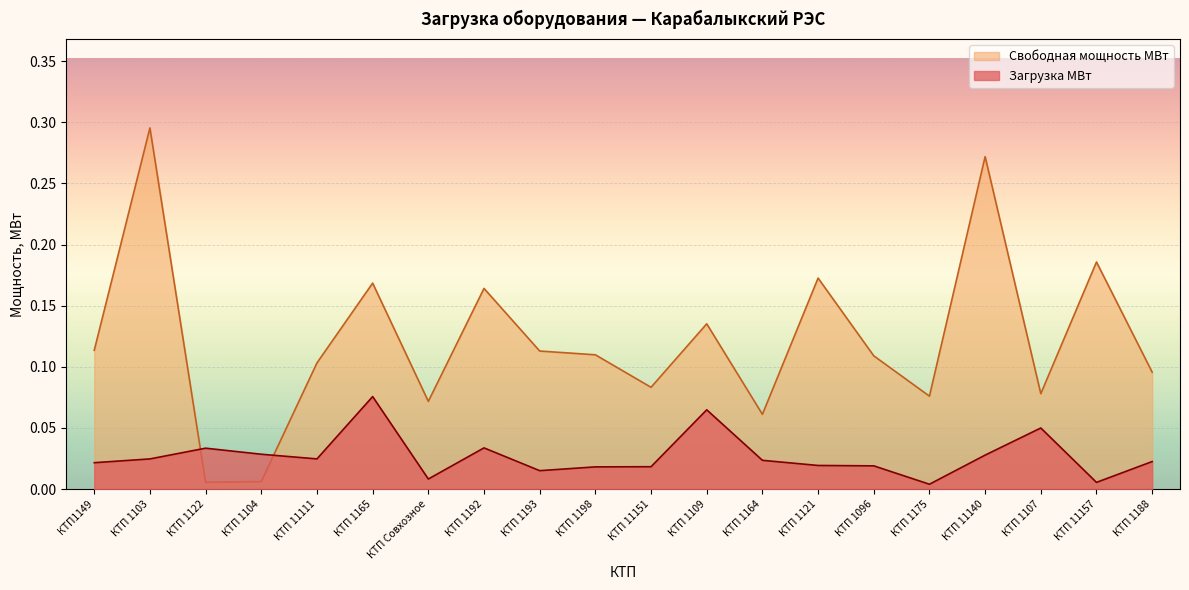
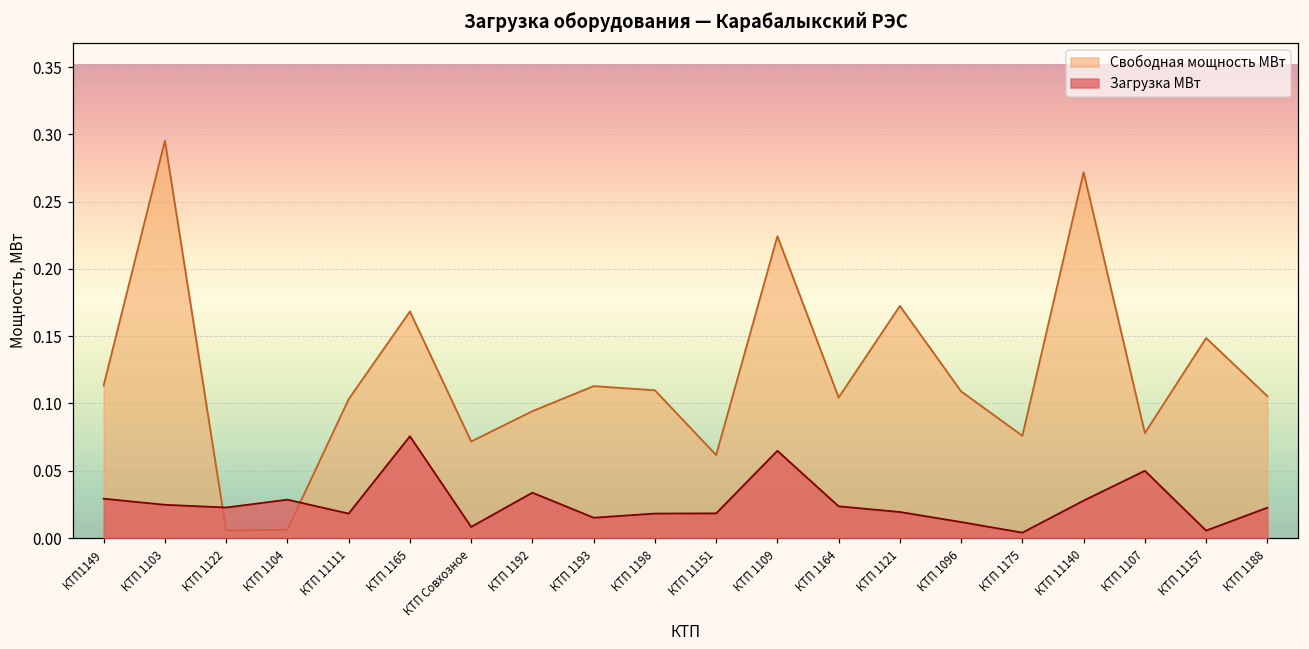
Загрузка МВт, КТП1149: 0.022 -> 0.029
Загрузка МВт, КТП 1122: 0.033 -> 0.023
Загрузка МВт, КТП 11111: 0.025 -> 0.018
Свободная мощность МВт, КТП 1192: 0.164 -> 0.094
Свободная мощность МВт, КТП 11151: 0.083 -> 0.062
Свободная мощность МВт, КТП 1109: 0.135 -> 0.224
Свободная мощность МВт, КТП 1164: 0.061 -> 0.104
Загрузка МВт, КТП 1096: 0.019 -> 0.012
Свободная мощность МВт, КТП 11157: 0.186 -> 0.149
Свободная мощность МВт, КТП 1188: 0.096 -> 0.105
